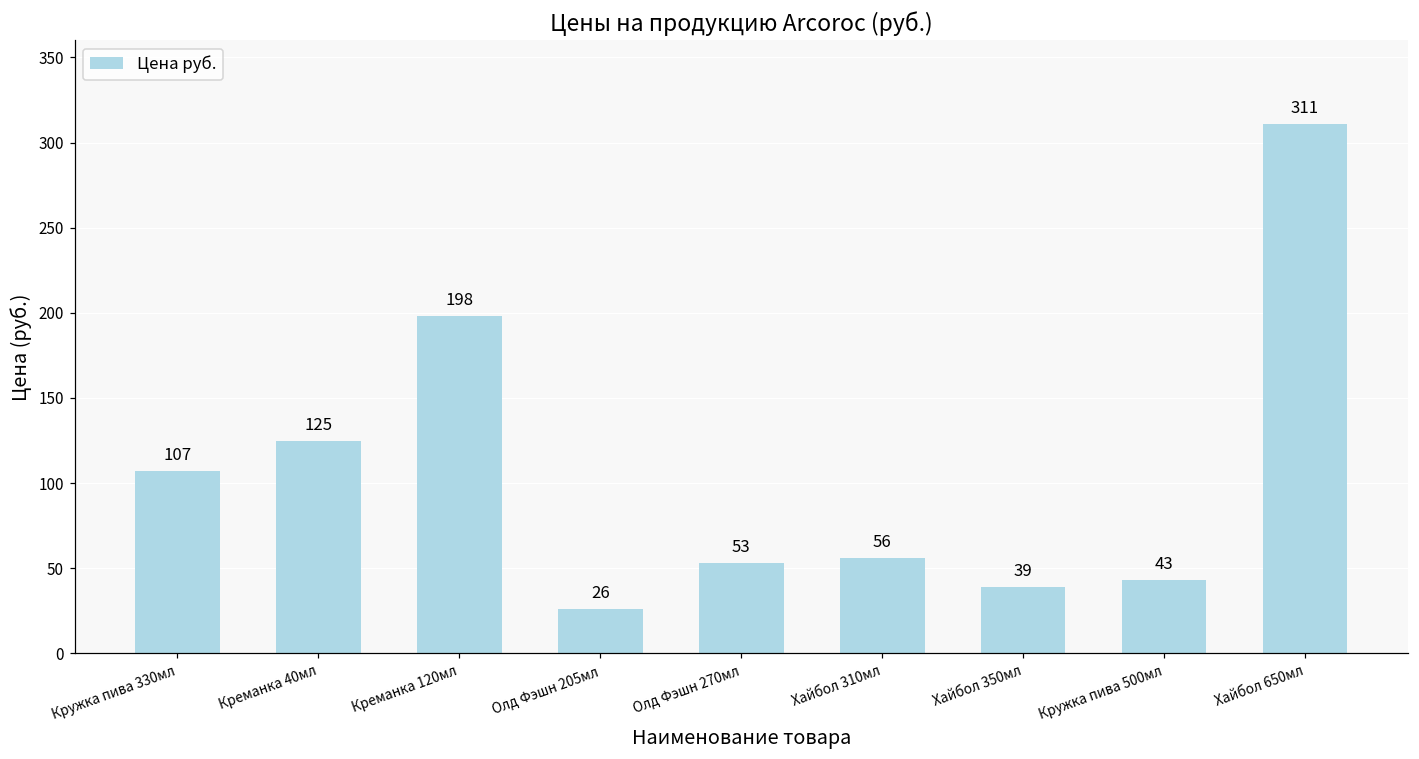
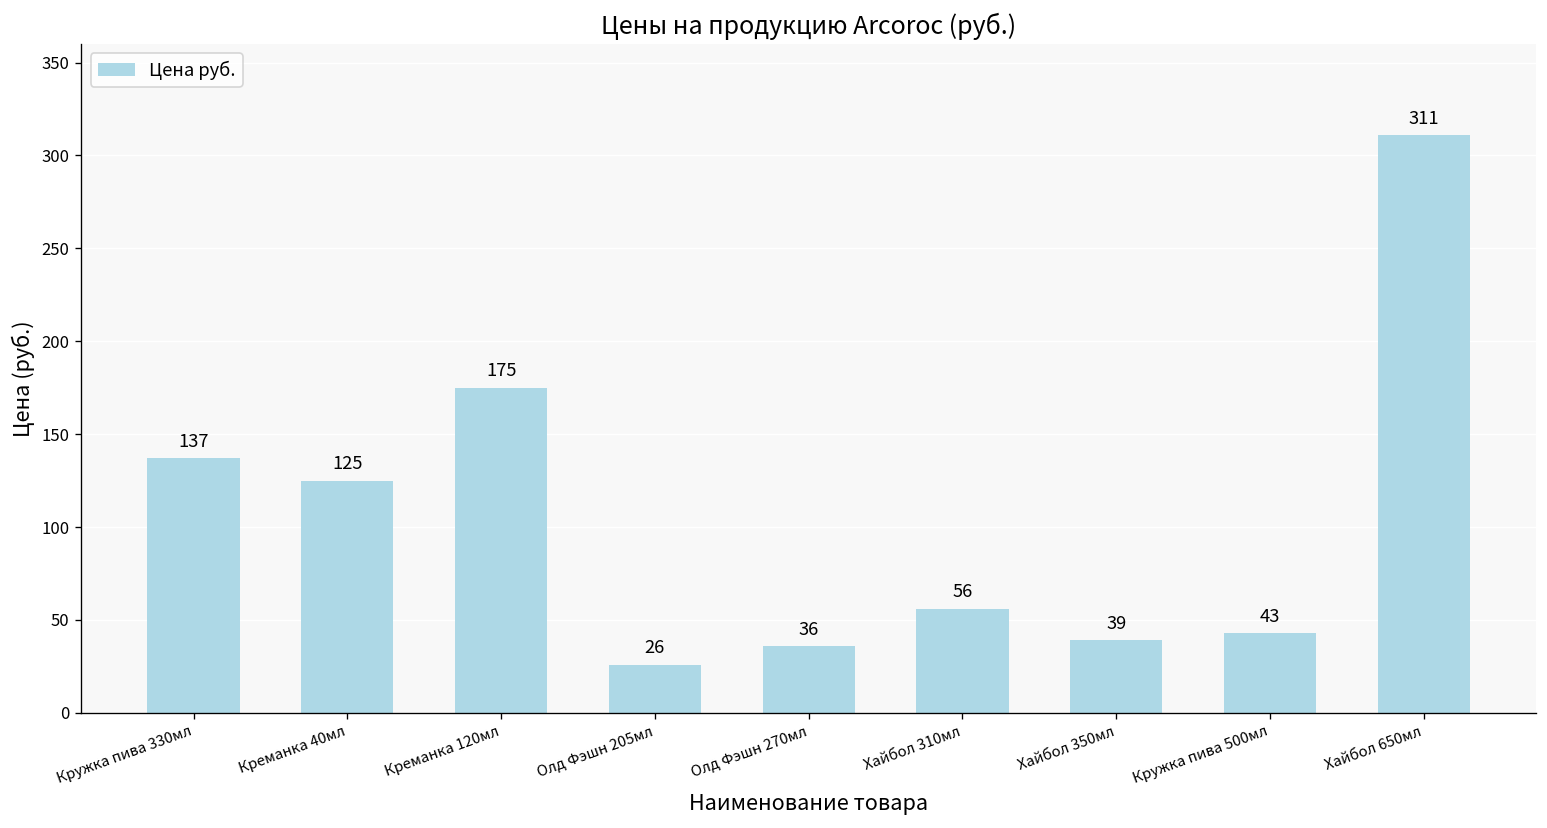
Кружка пива 330мл: 107 -> 137
Креманка 120мл: 198 -> 175
Олд Фэшн 270мл: 53 -> 36
